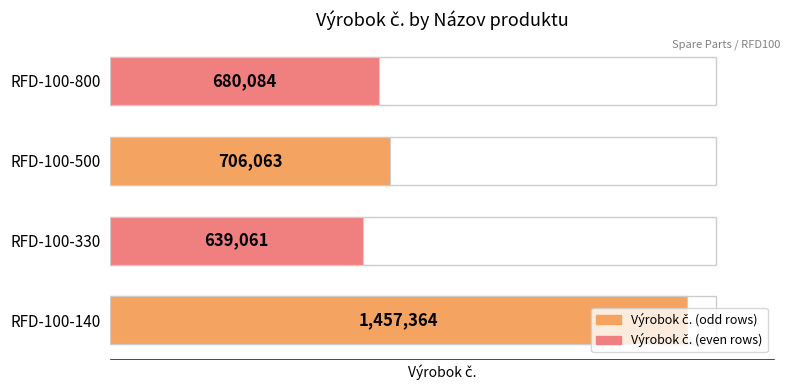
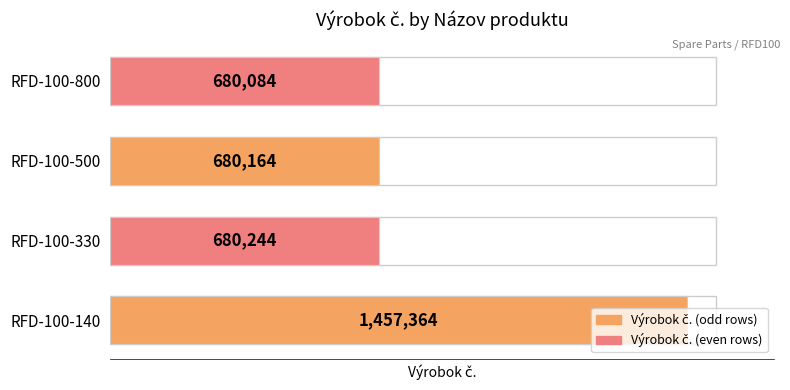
RFD-100-500: 706,063 -> 680,164
RFD-100-330: 639,061 -> 680,244
